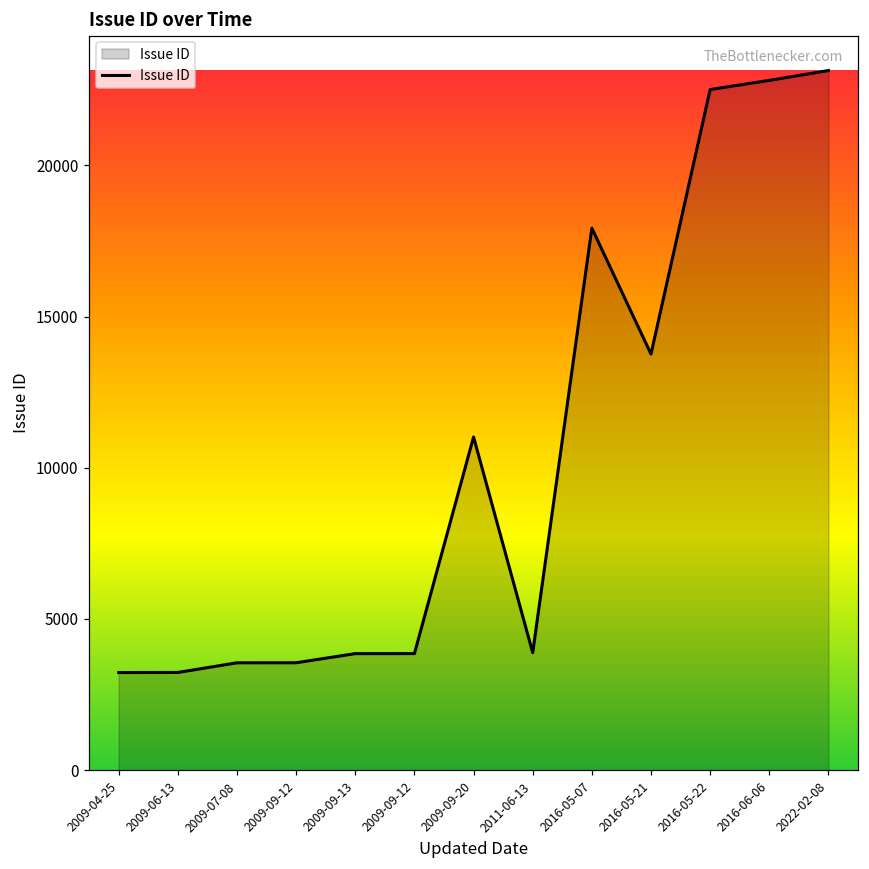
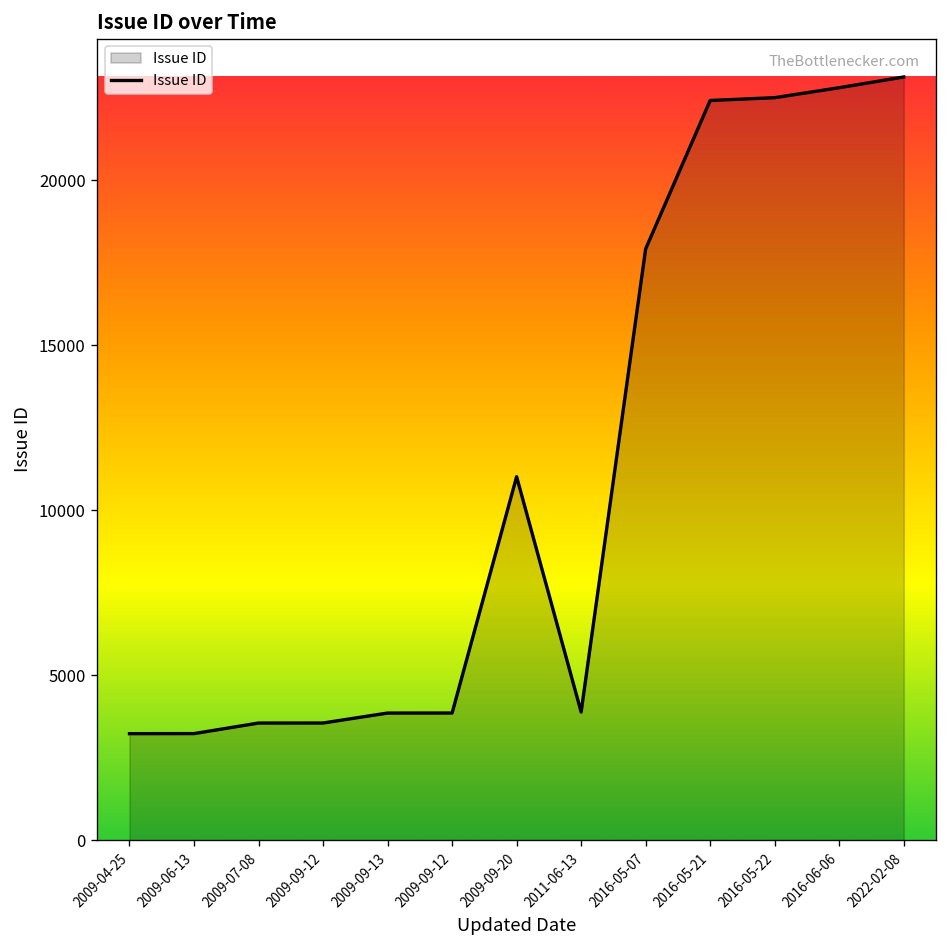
2016-05-21: 13800 -> 22400
